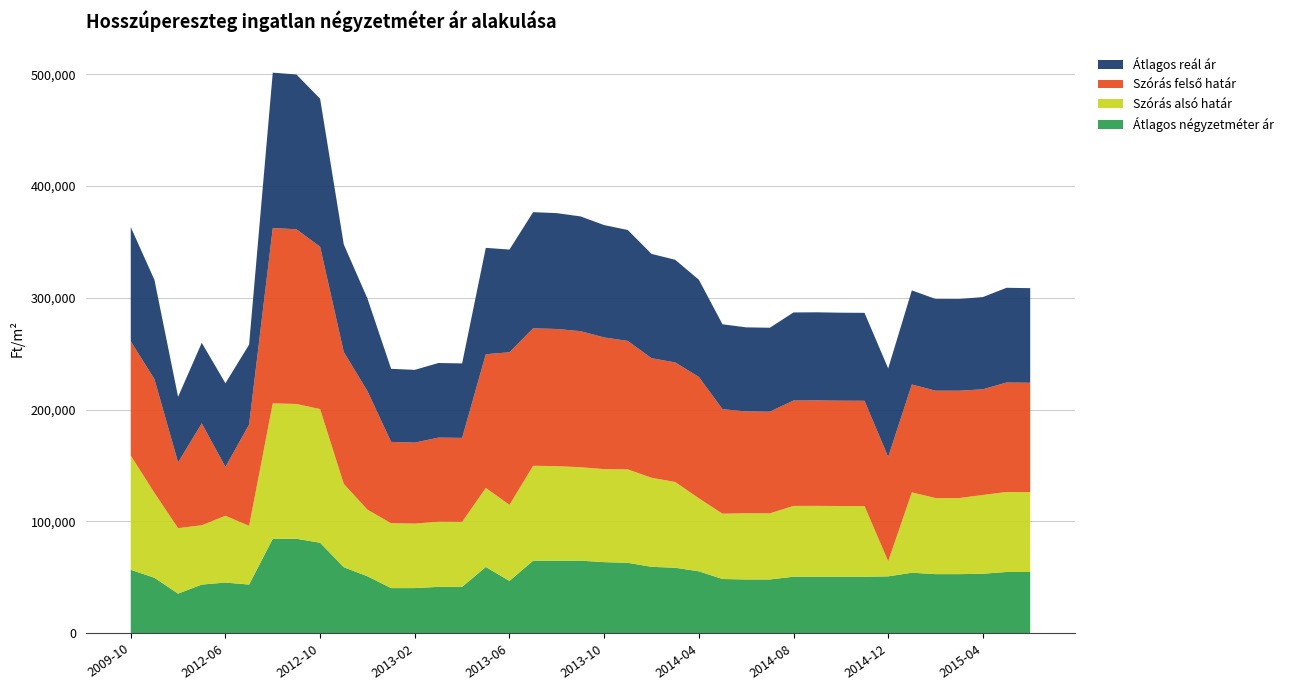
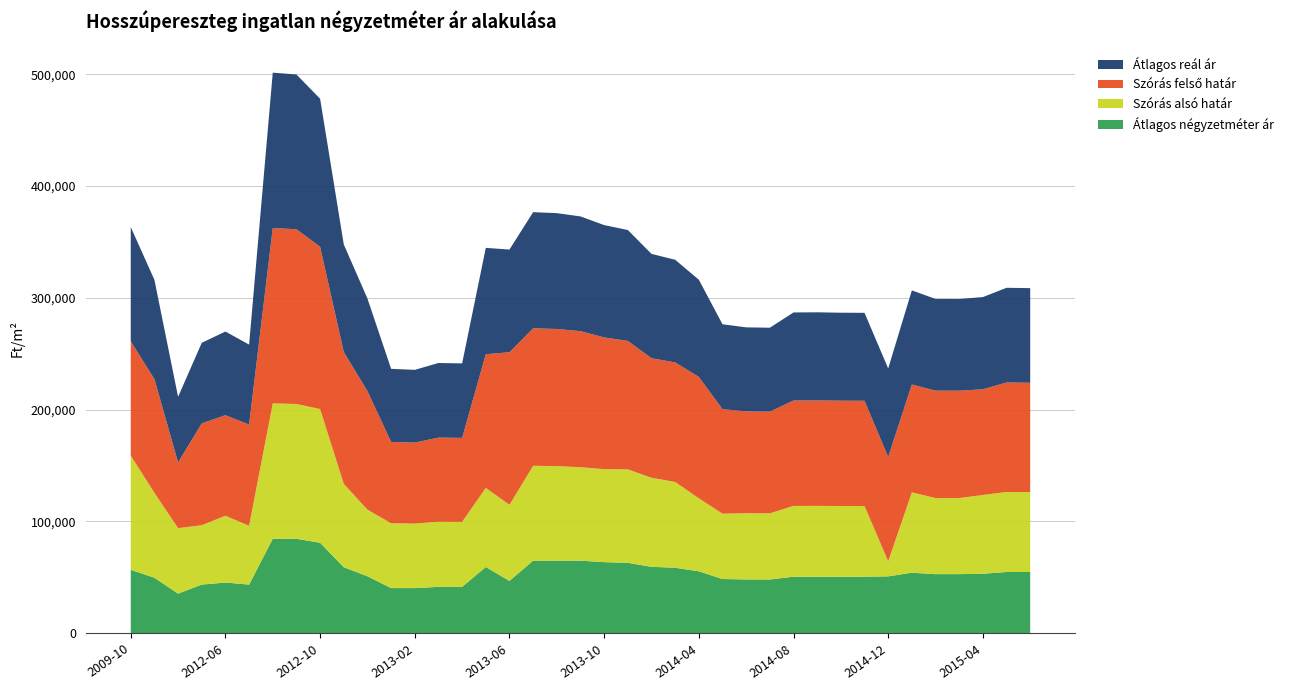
Szórás felső határ, 2012-06: 44,000 -> 90,000
